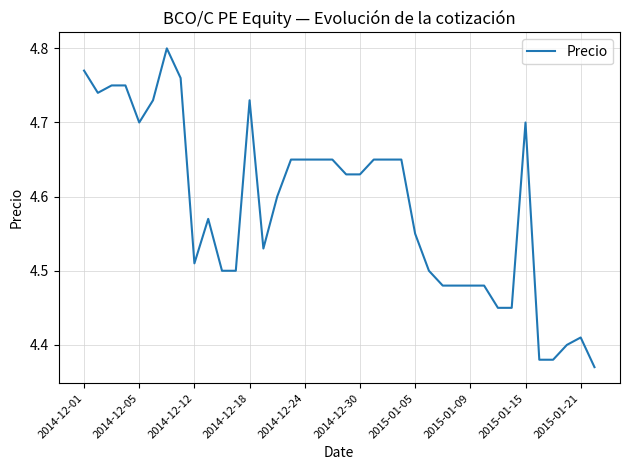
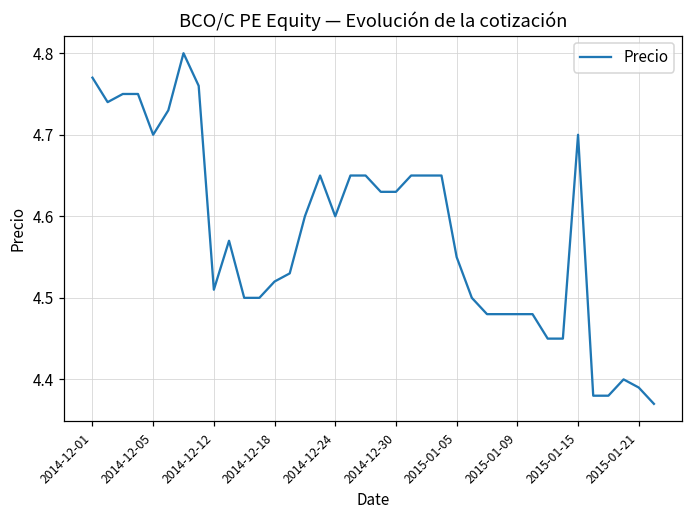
2014-12-18: 4.73 -> 4.52
2014-12-24: 4.65 -> 4.60
2015-01-21: 4.41 -> 4.39
